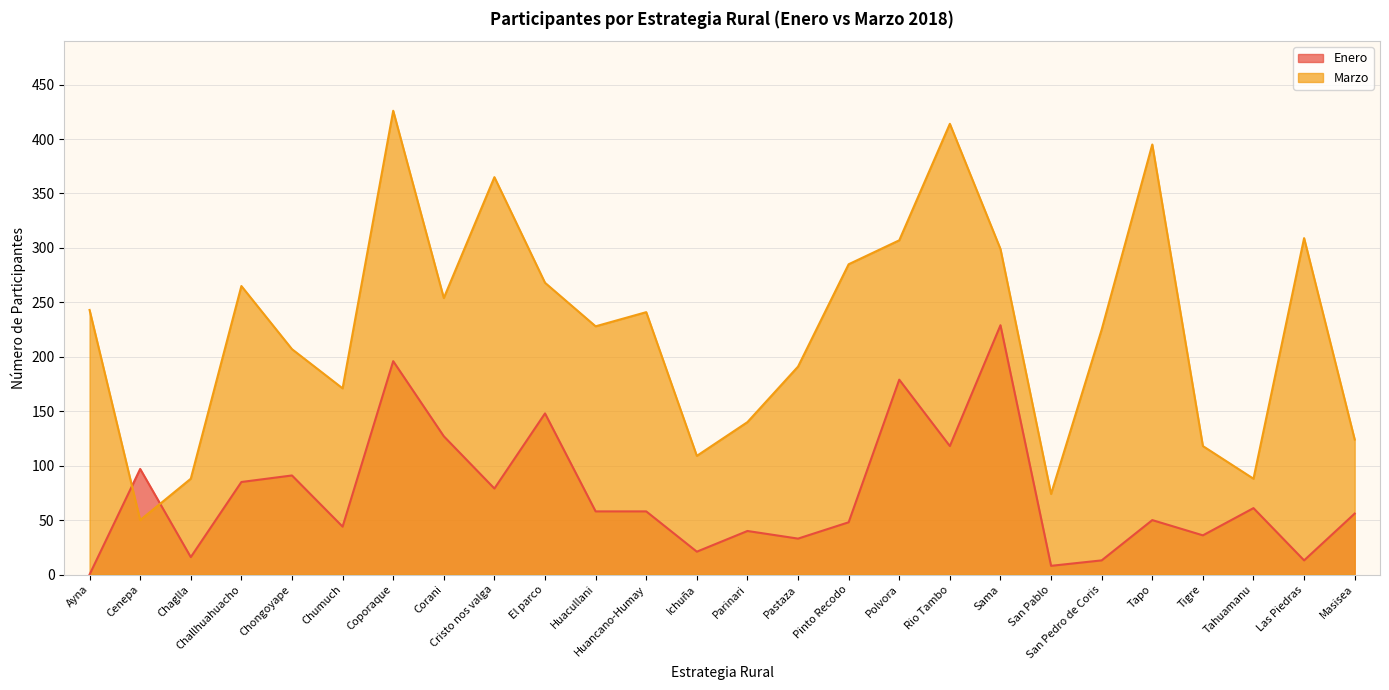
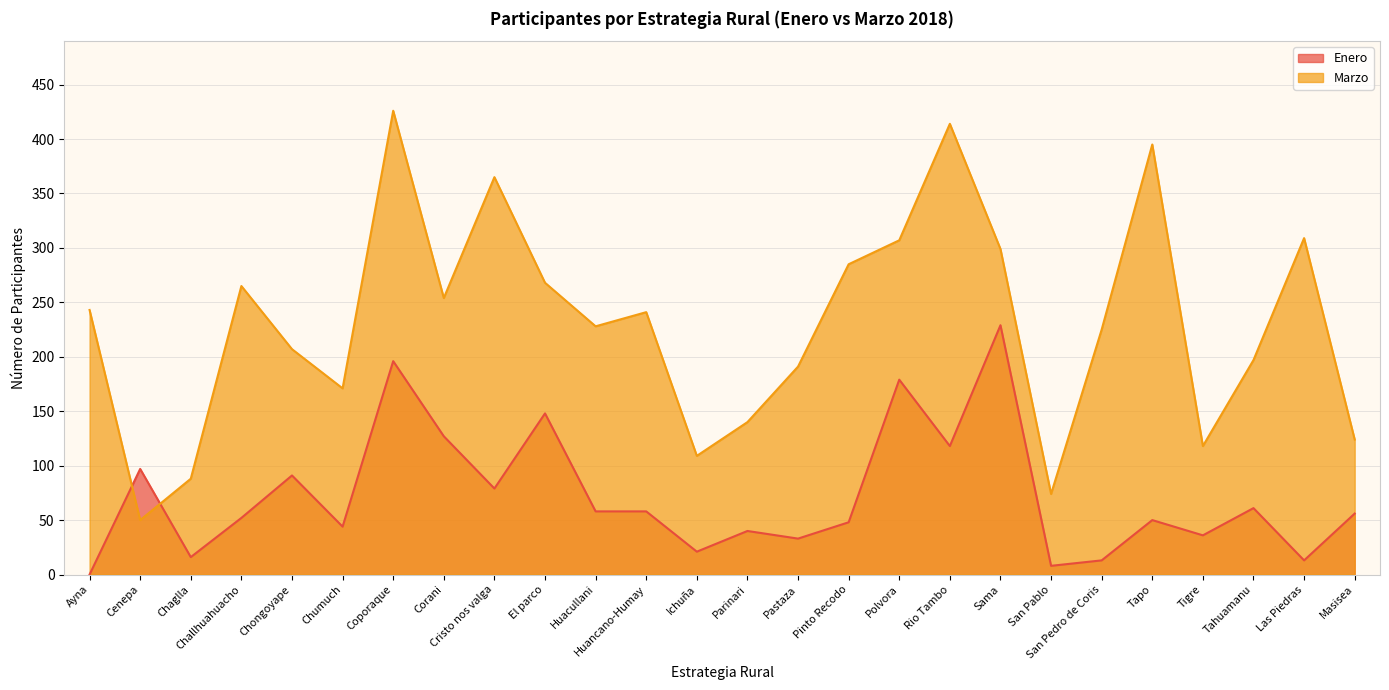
Enero, Challhuahuacho: 85 -> 52
Marzo, Tahuamanu: 88 -> 197
